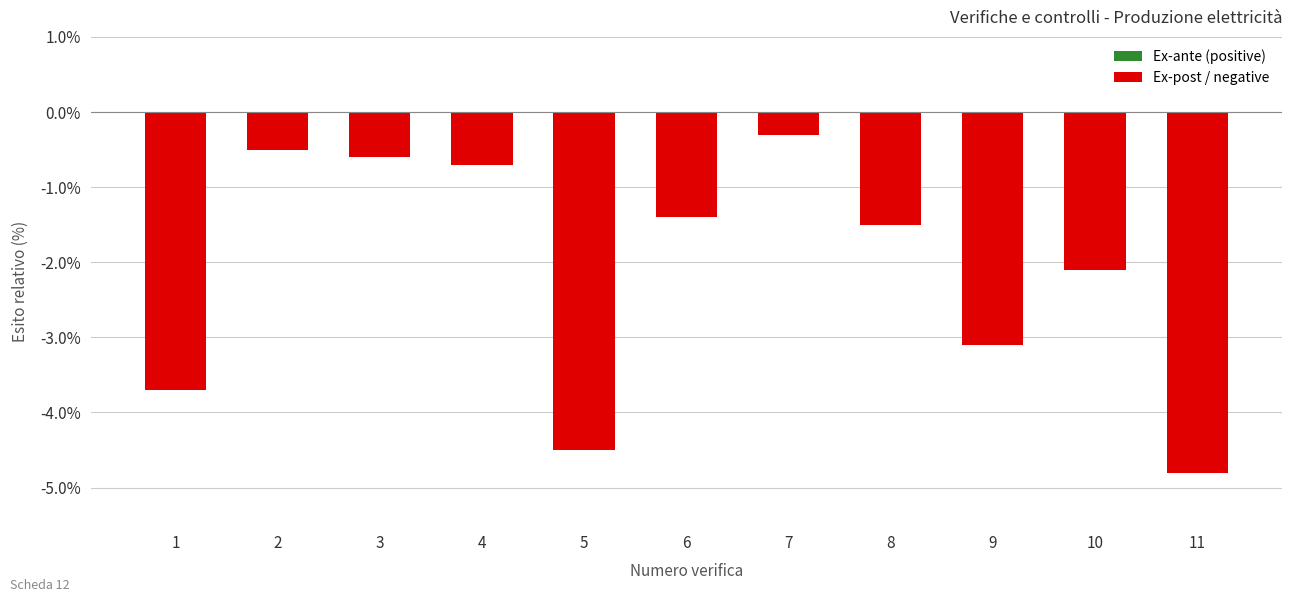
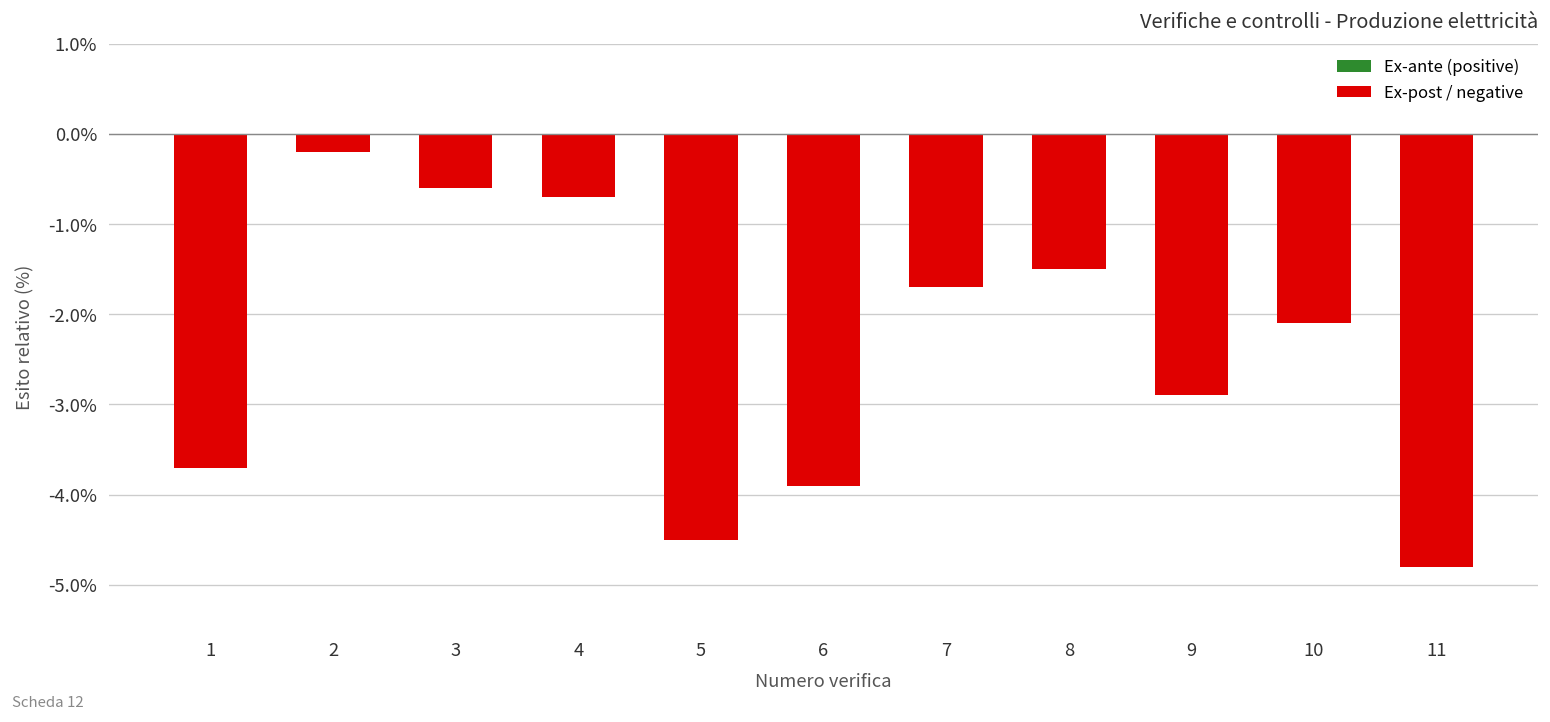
2: -0.5% -> -0.2%
6: -1.4% -> -3.9%
7: -0.3% -> -1.7%
9: -3.1% -> -2.9%
